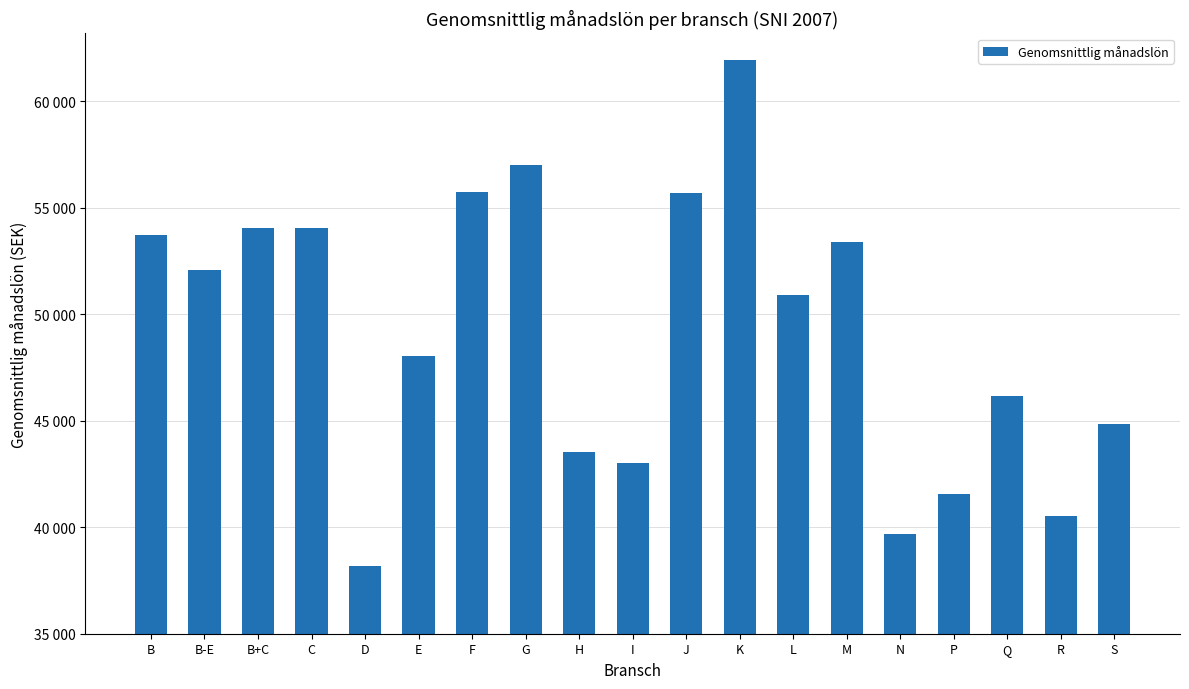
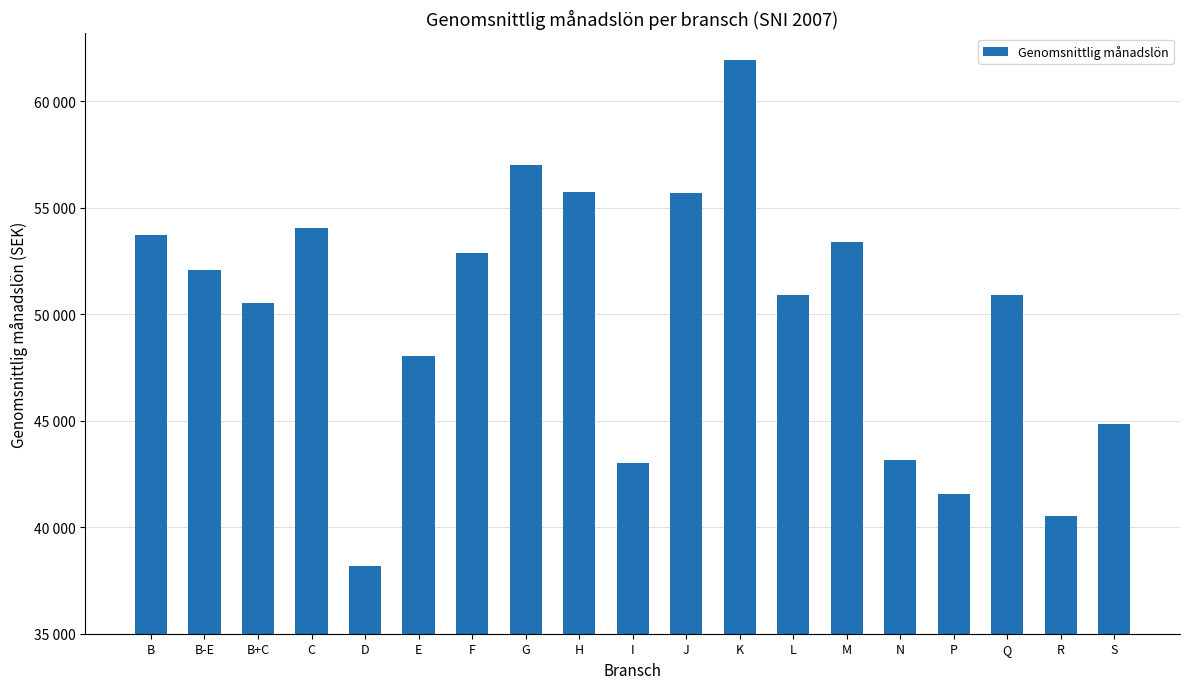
B+C: 54100 -> 50500
F: 55700 -> 52900
H: 43600 -> 55700
N: 39700 -> 43200
Q: 46100 -> 50900
